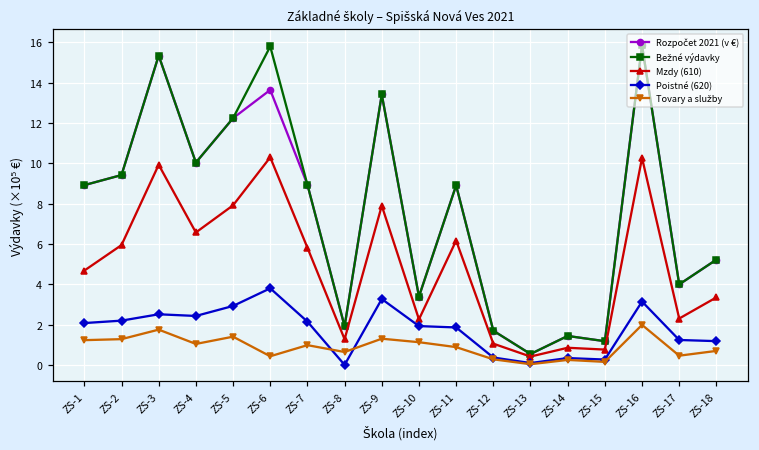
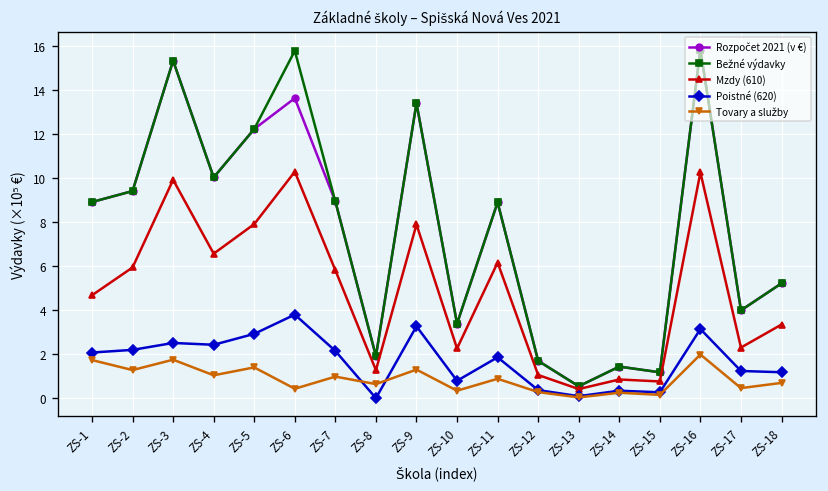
Tovary a služby, ZS-1: 1.2 -> 1.7
Poistné (620), ZS-10: 1.9 -> 0.8
Tovary a služby, ZS-10: 1.1 -> 0.3
